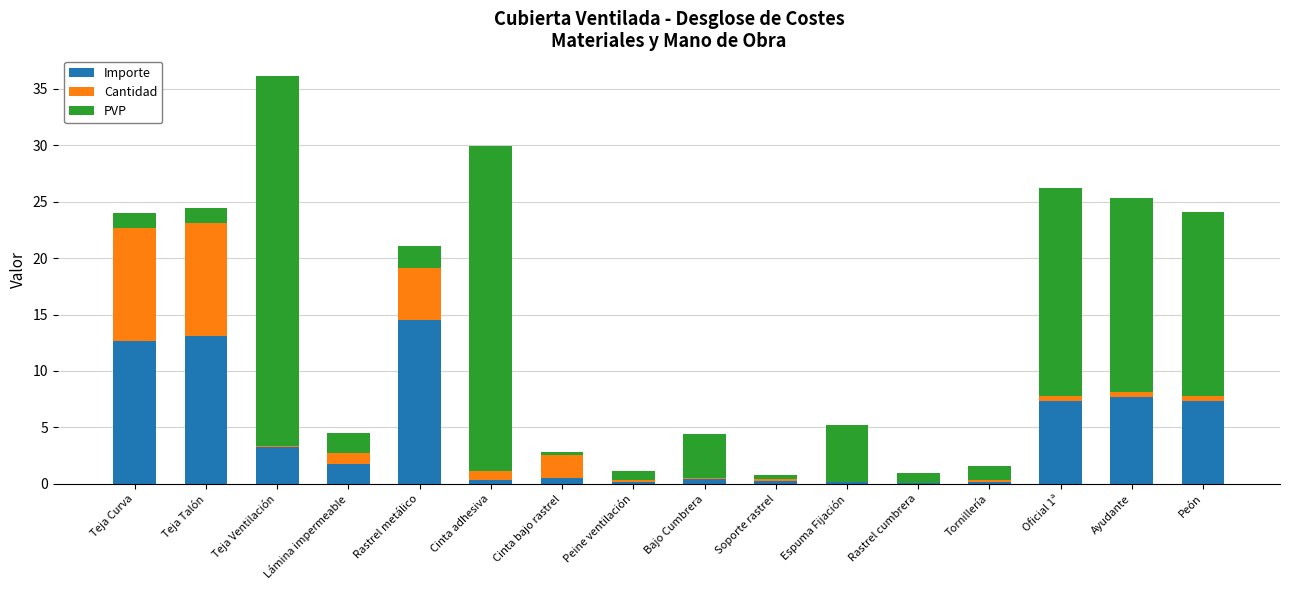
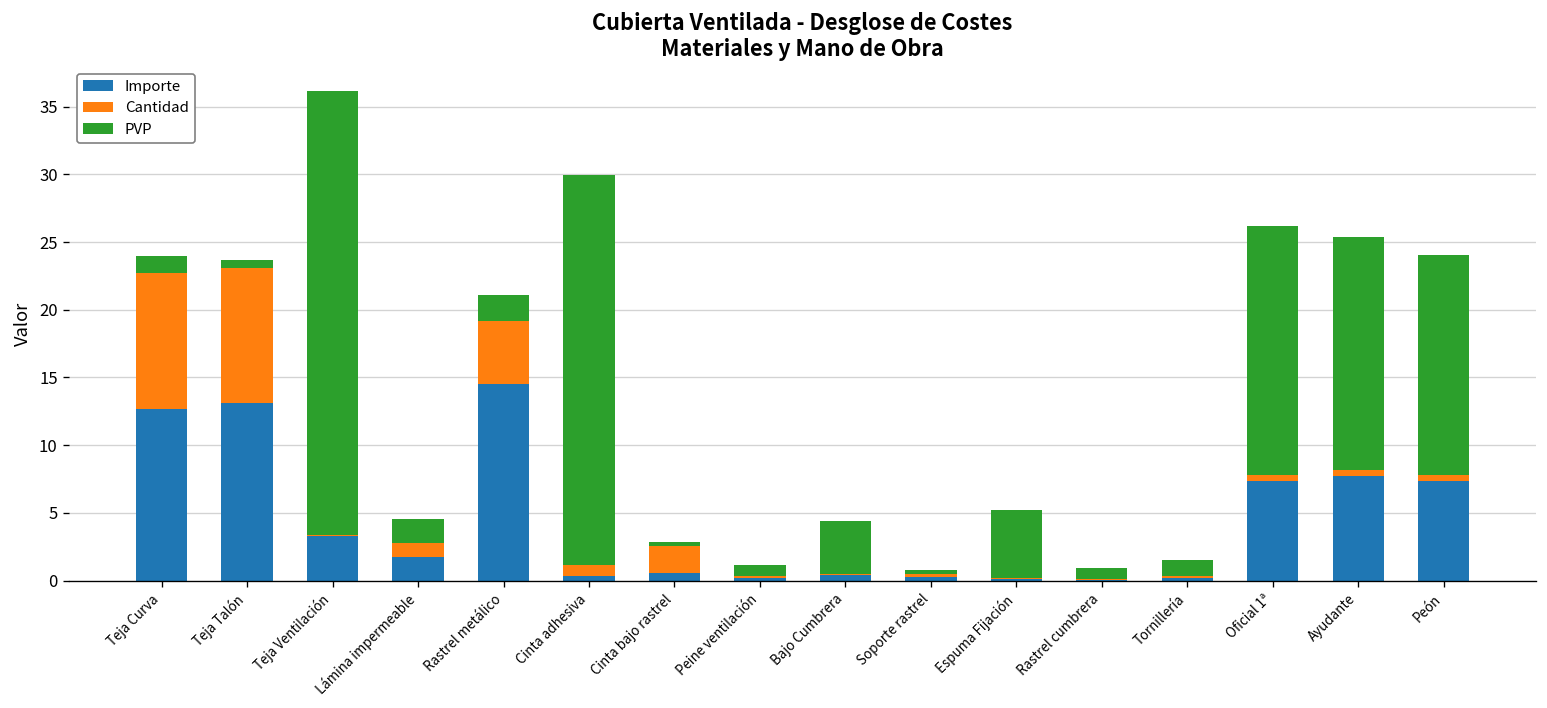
PVP, Teja Talón: 1.3 -> 0.6
